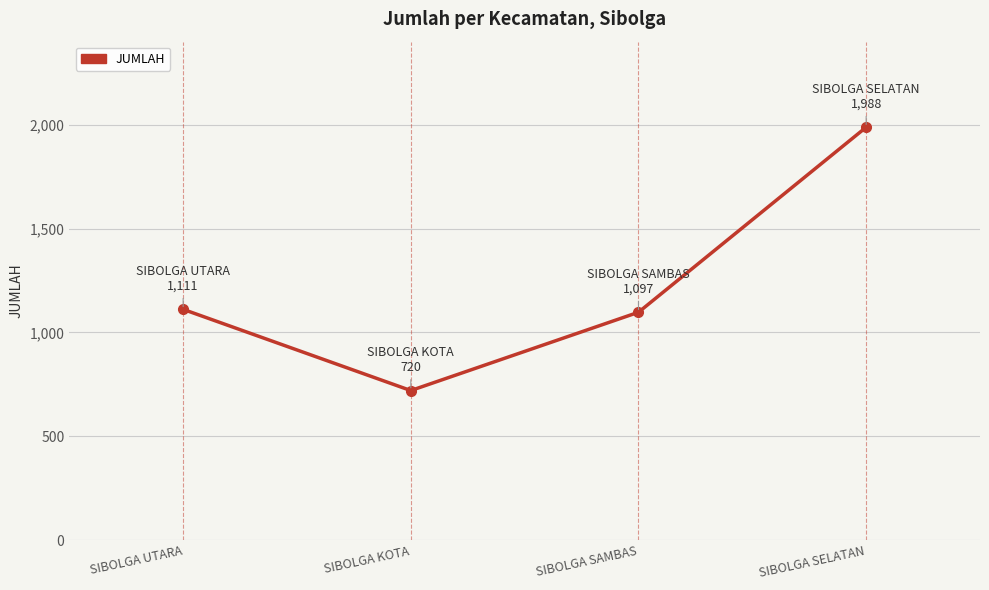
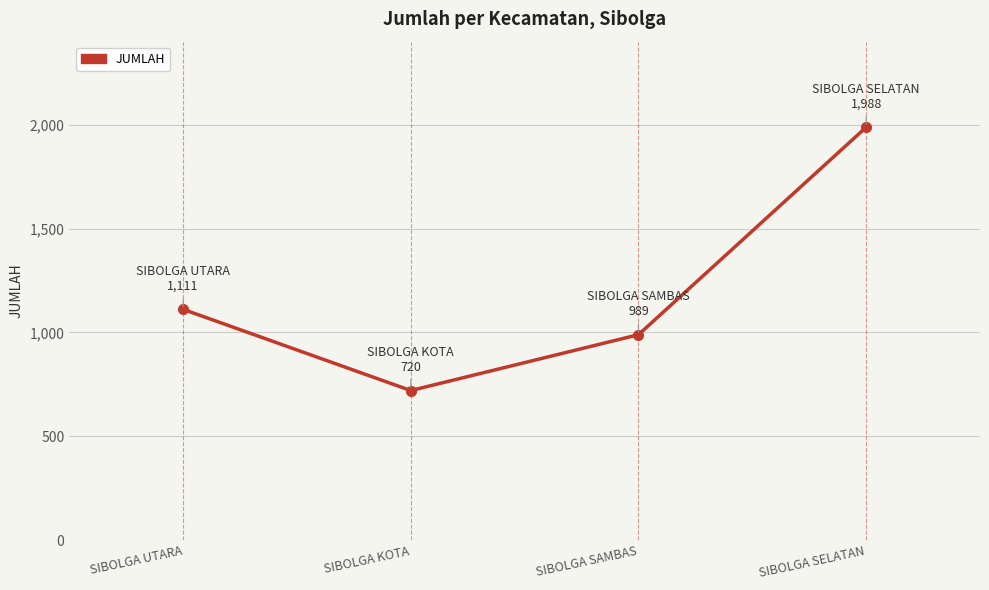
SIBOLGA SAMBAS: 1,097 -> 989
